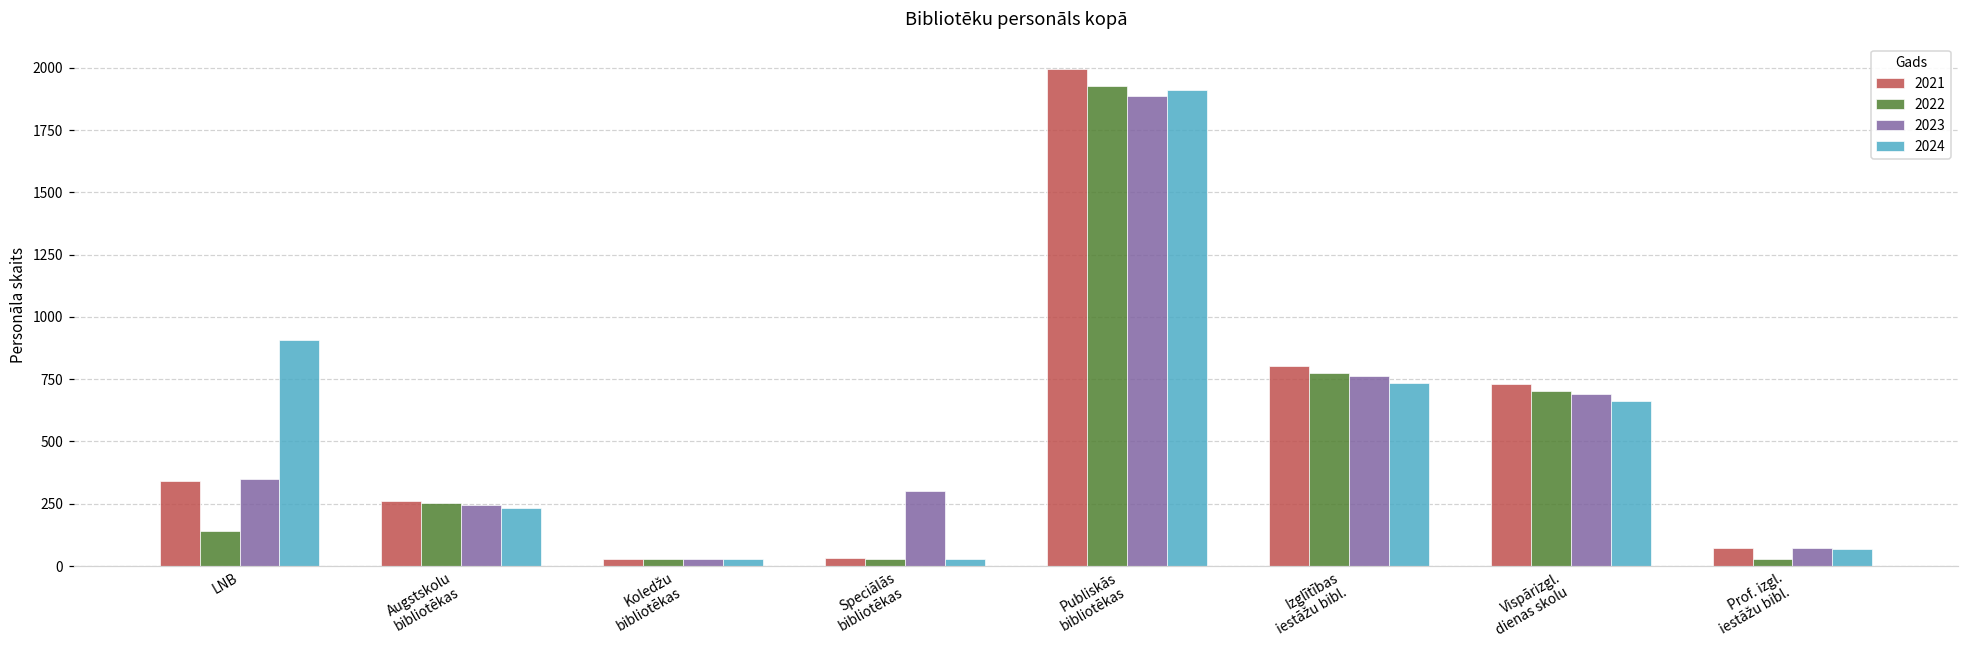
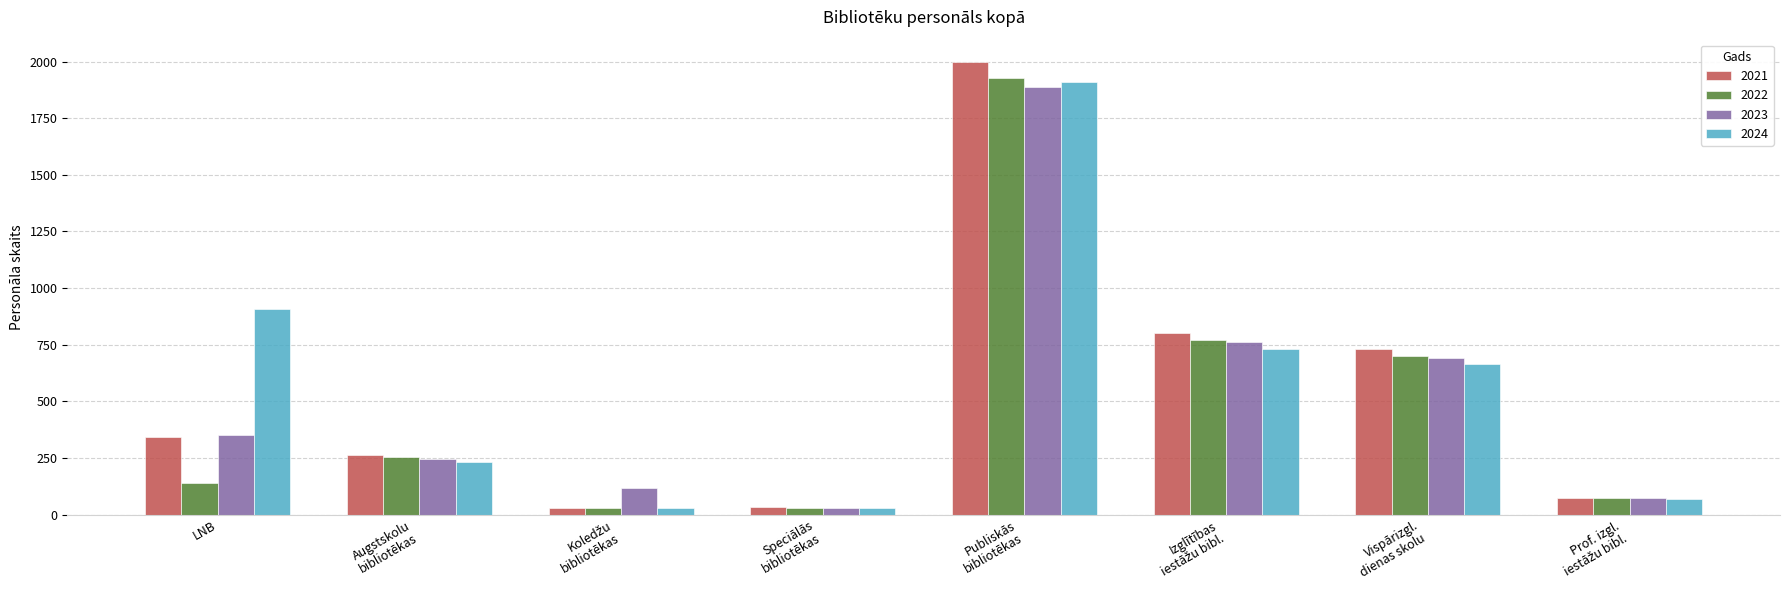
2023, Koledžu bibliotēkas: 30 -> 120
2023, Speciālās bibliotēkas: 300 -> 30
2022, Prof. izgl. iestāžu bibl.: 30 -> 70
